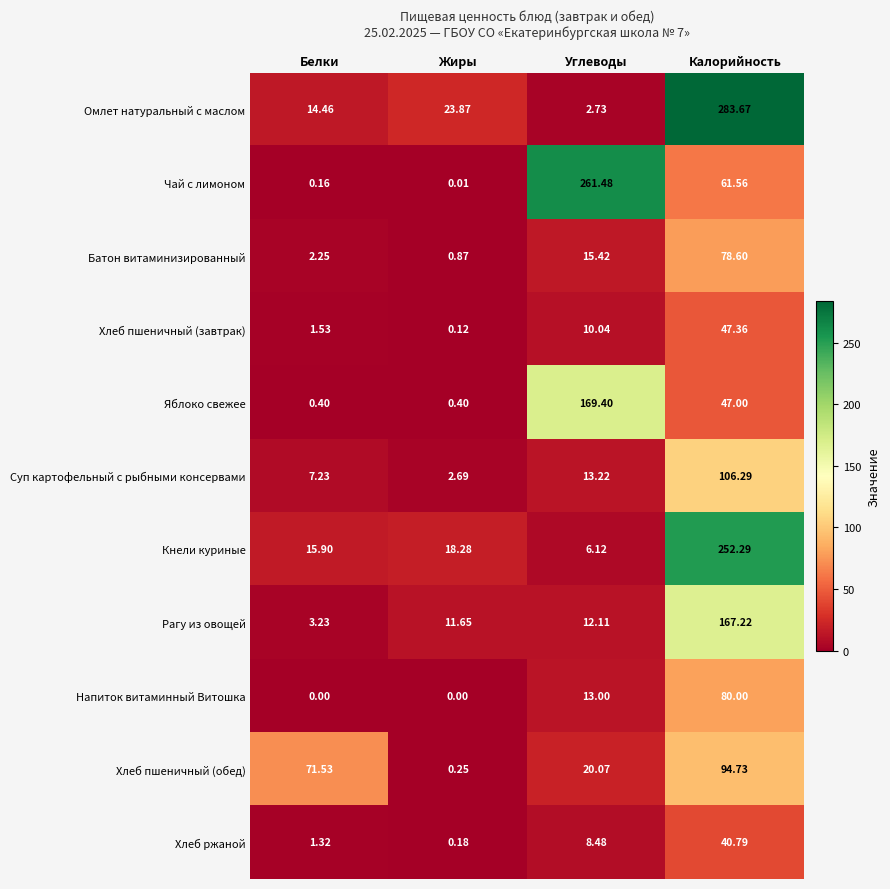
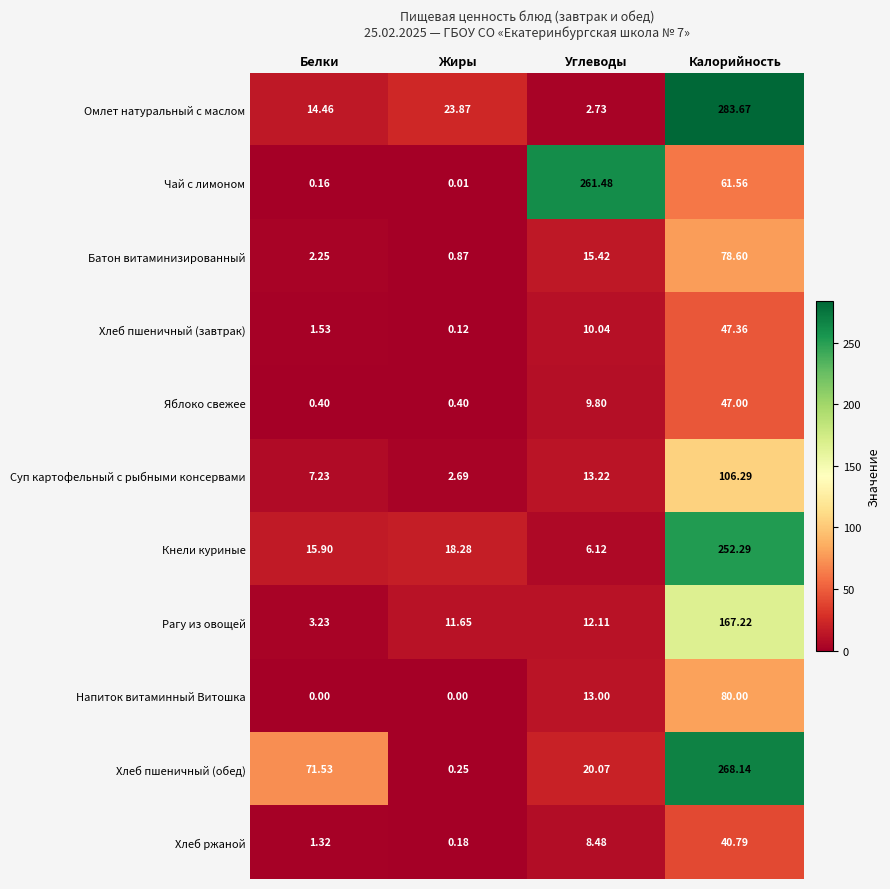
Яблоко свежее, Углеводы: 169.40 -> 9.80
Хлеб пшеничный (обед), Калорийность: 94.73 -> 268.14
